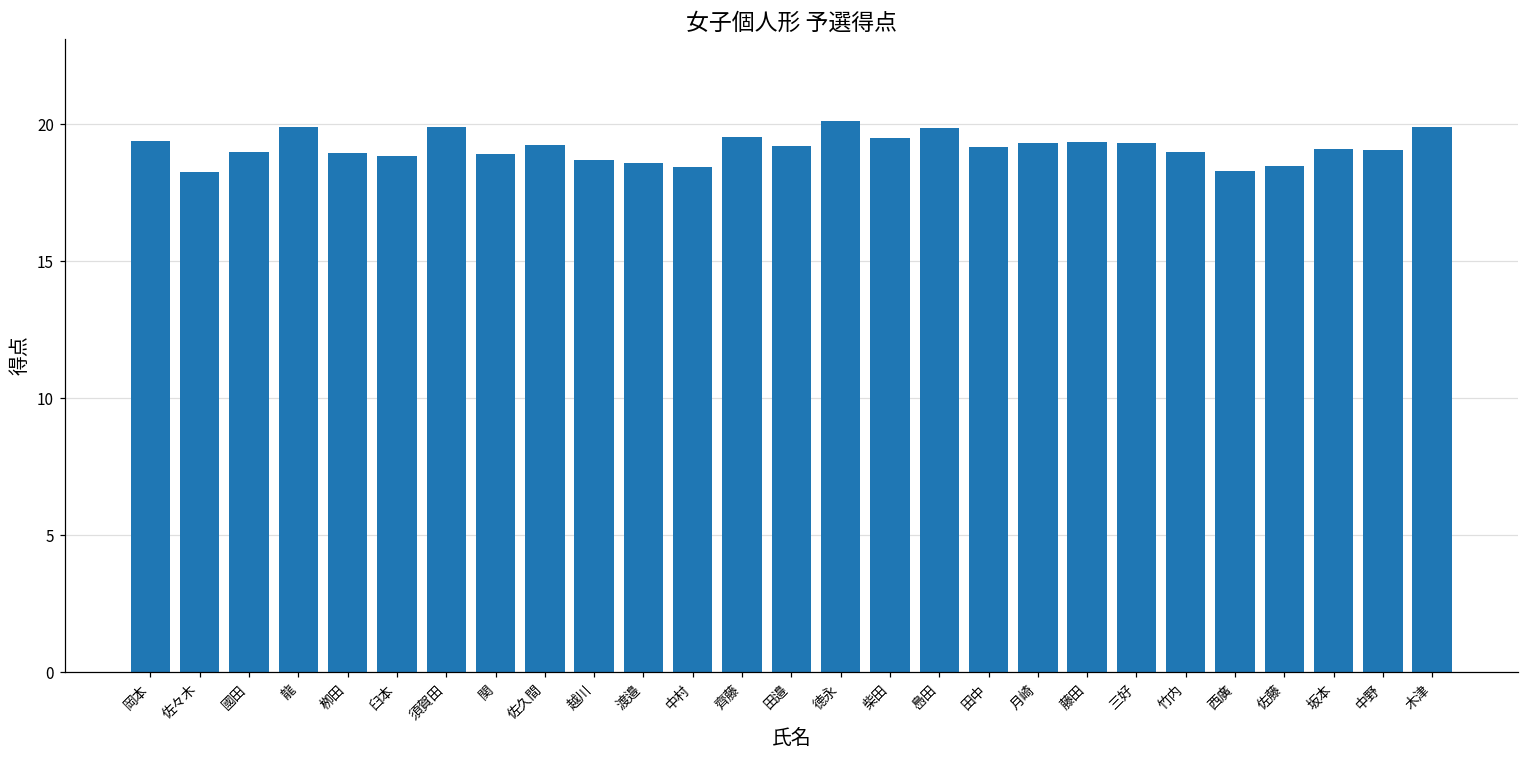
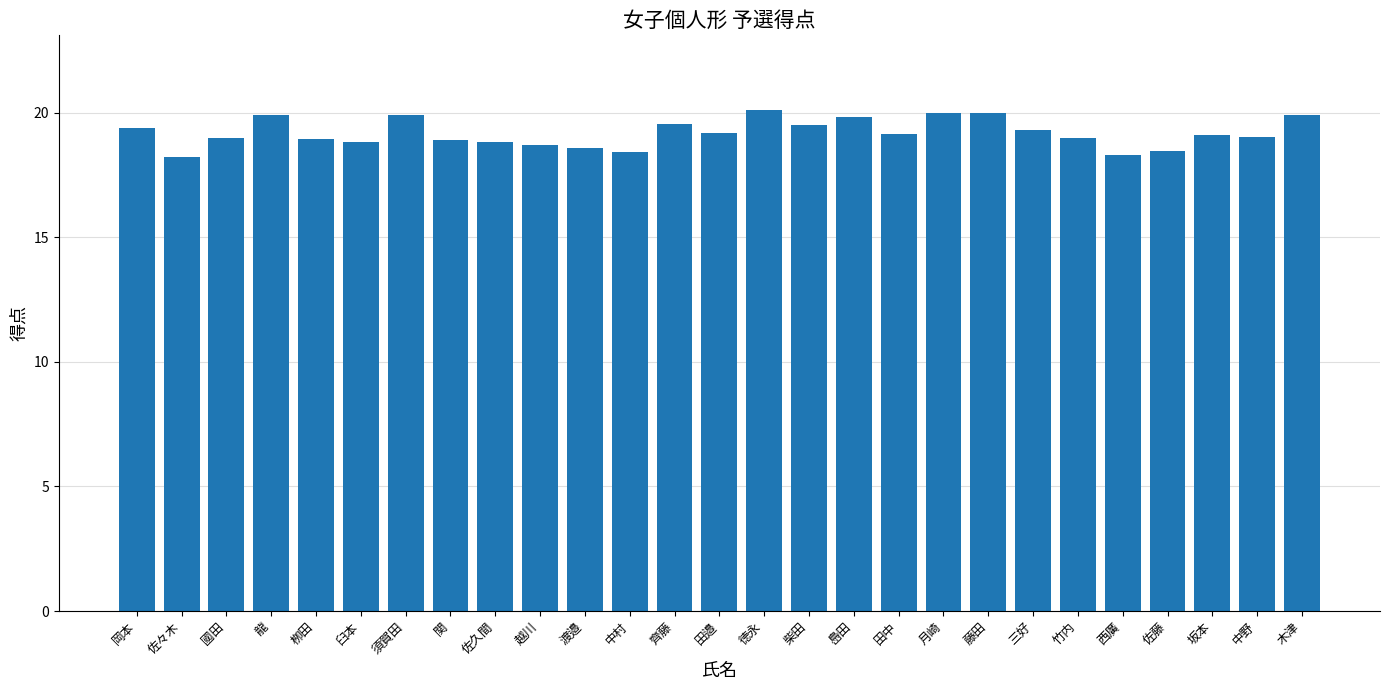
佐久間: 19.3 -> 18.8
月崎: 19.3 -> 20.0
藤田: 19.4 -> 20.0
